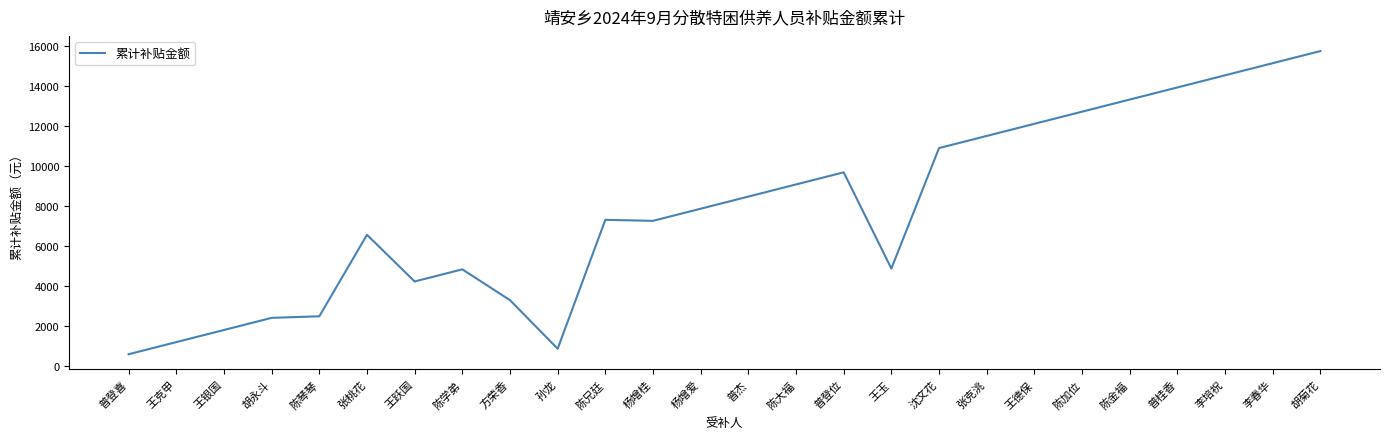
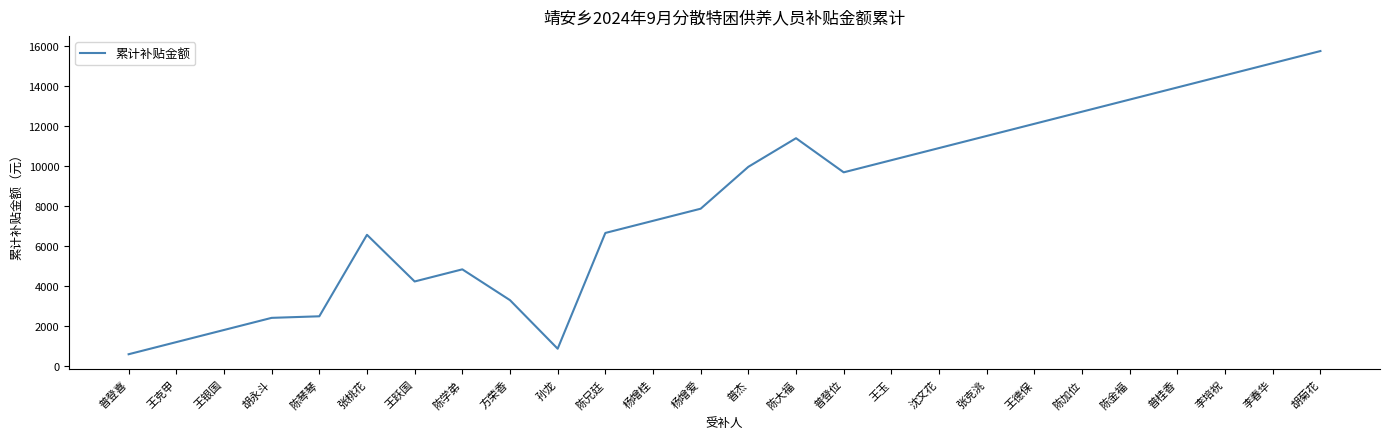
陈兄廷: 7300 -> 6700
普杰: 8500 -> 10000
陈大福: 9100 -> 11400
王玉: 4900 -> 10300
